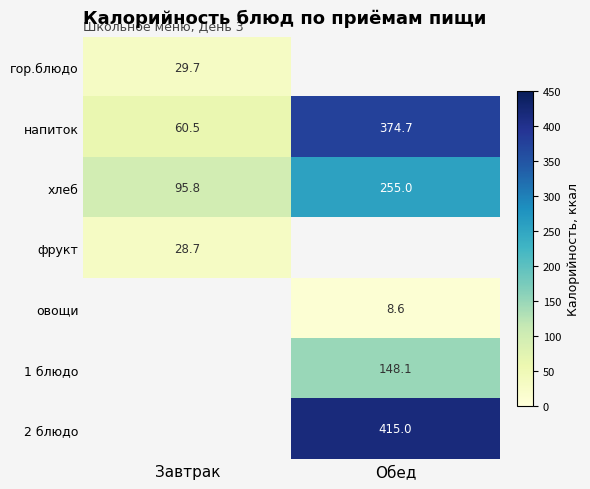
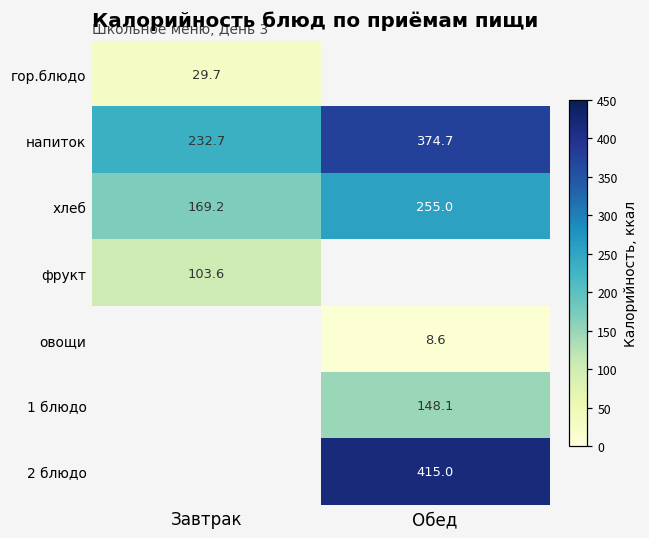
напиток, Завтрак: 60.5 -> 232.7
хлеб, Завтрак: 95.8 -> 169.2
фрукт, Завтрак: 28.7 -> 103.6
